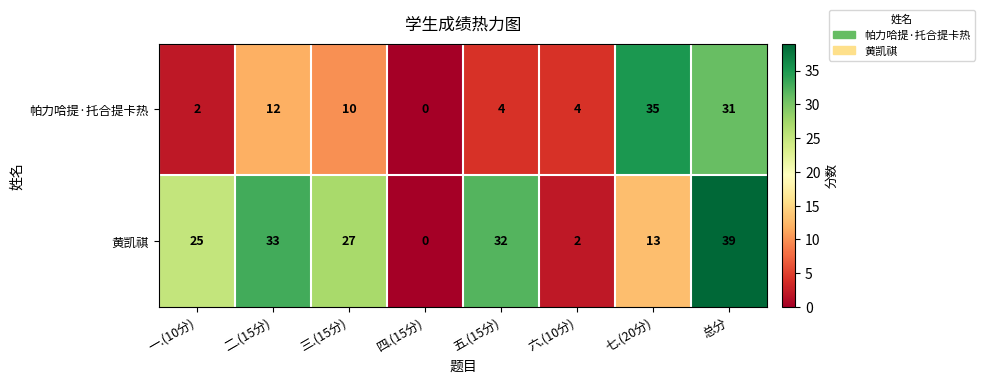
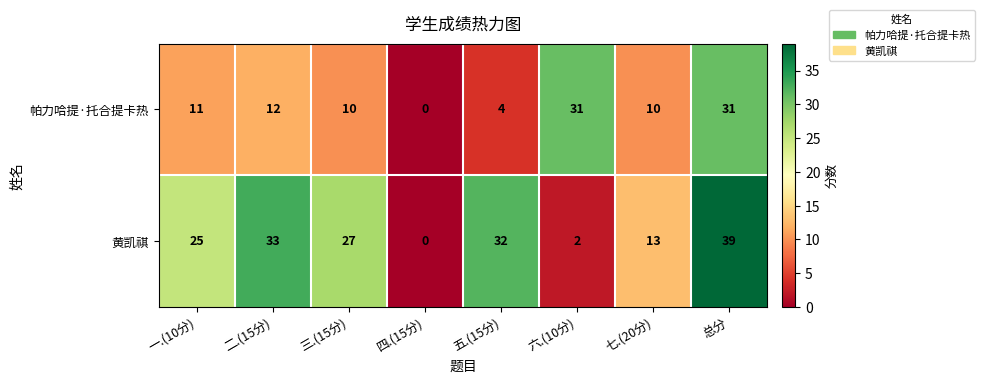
帕力哈提·托合提卡热, 一.(10分): 2 -> 11
帕力哈提·托合提卡热, 六.(10分): 4 -> 31
帕力哈提·托合提卡热, 七.(20分): 35 -> 10
